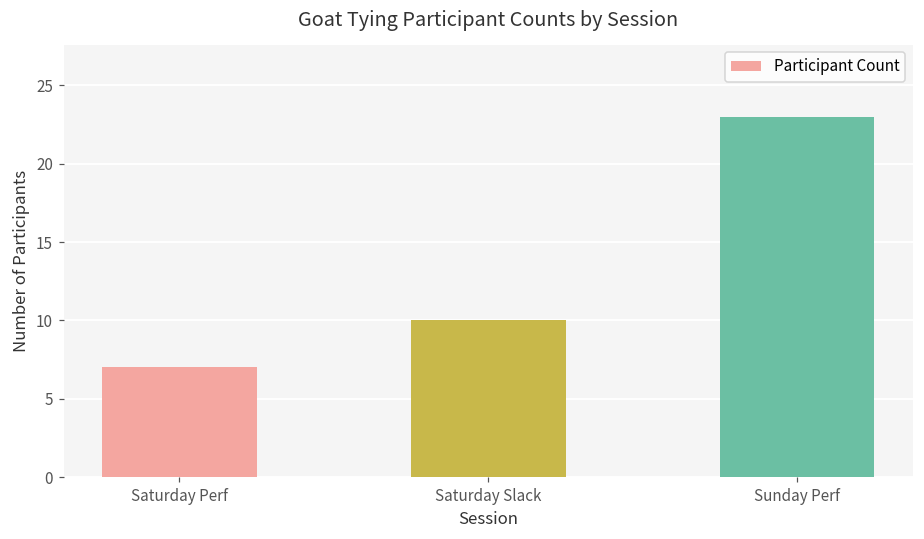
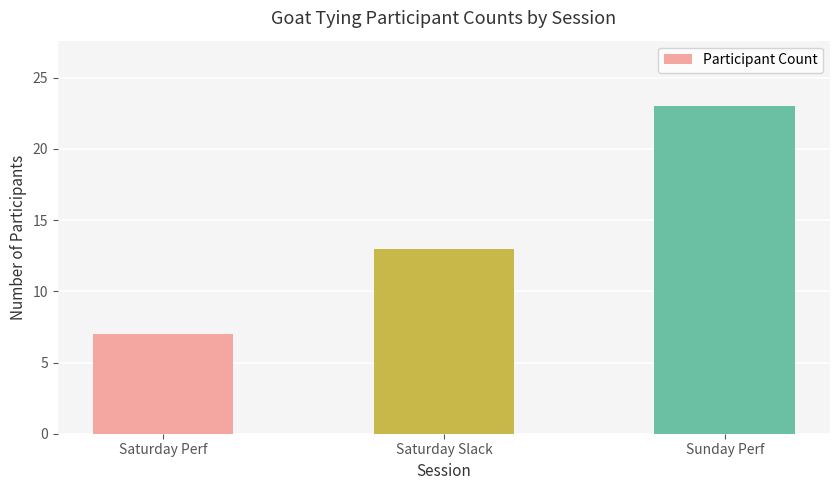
Saturday Slack: 10 -> 13
